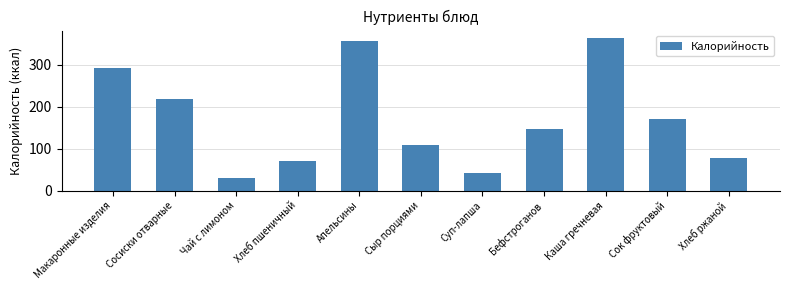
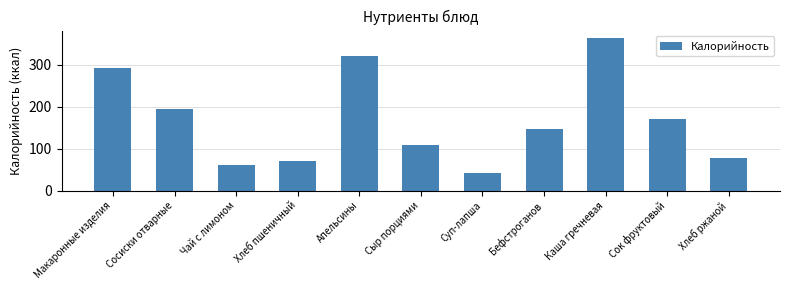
Сосиски отварные: 220 -> 200
Чай с лимоном: 30 -> 60
Апельсины: 360 -> 320
